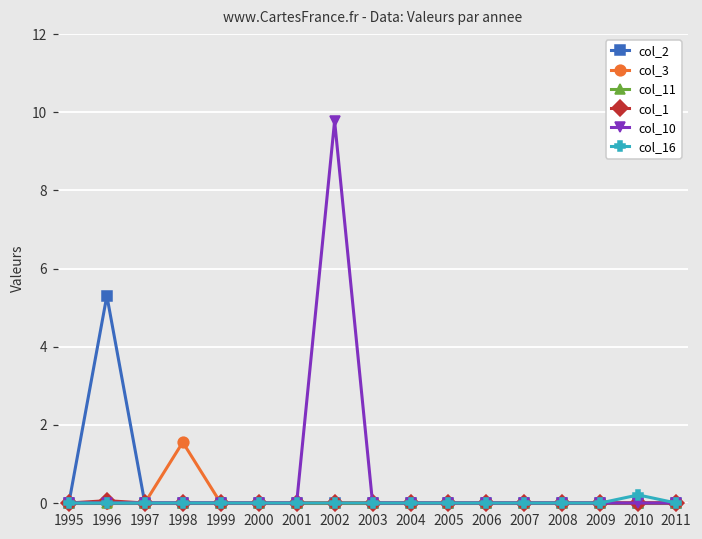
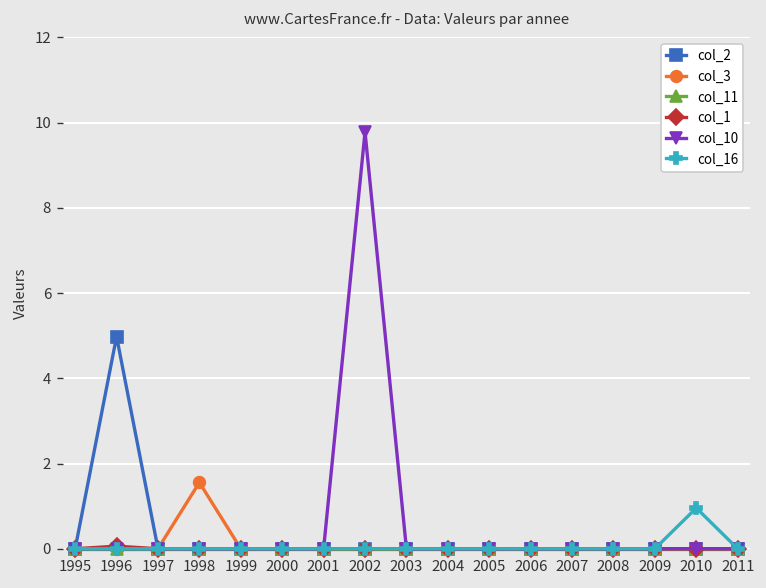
col_2, 1996: 5.3 -> 5.0
col_16, 2010: 0.2 -> 1.0
